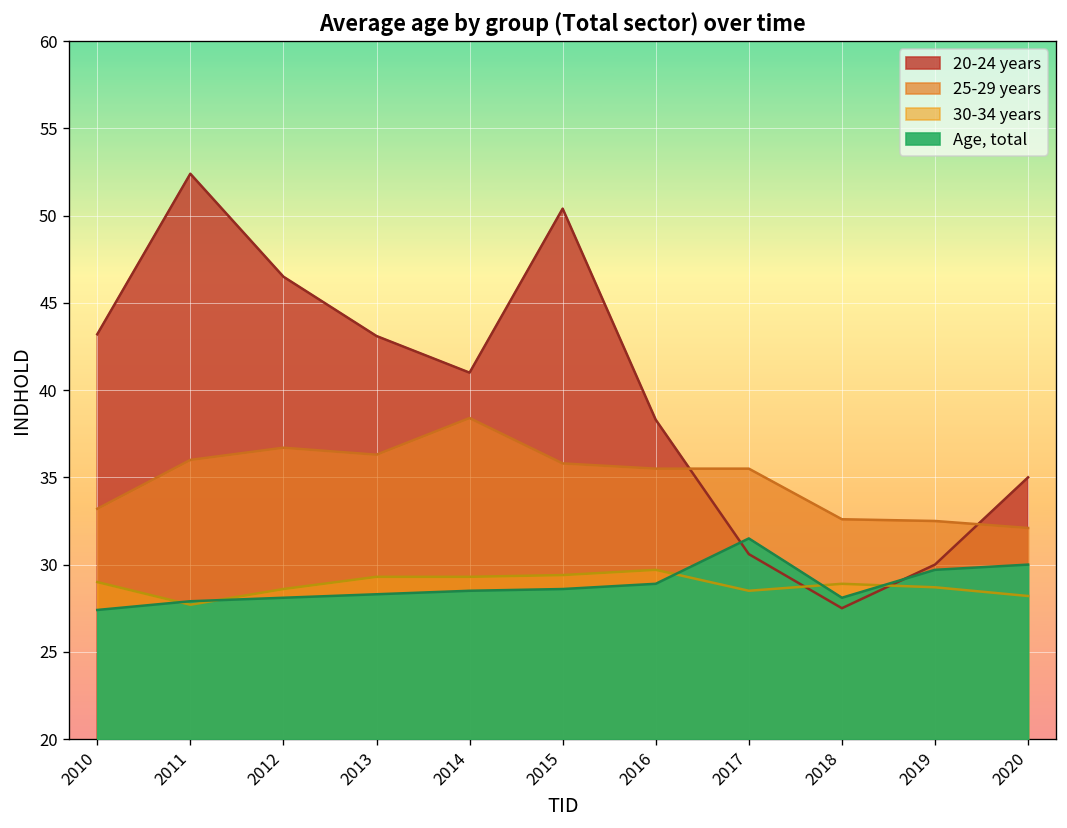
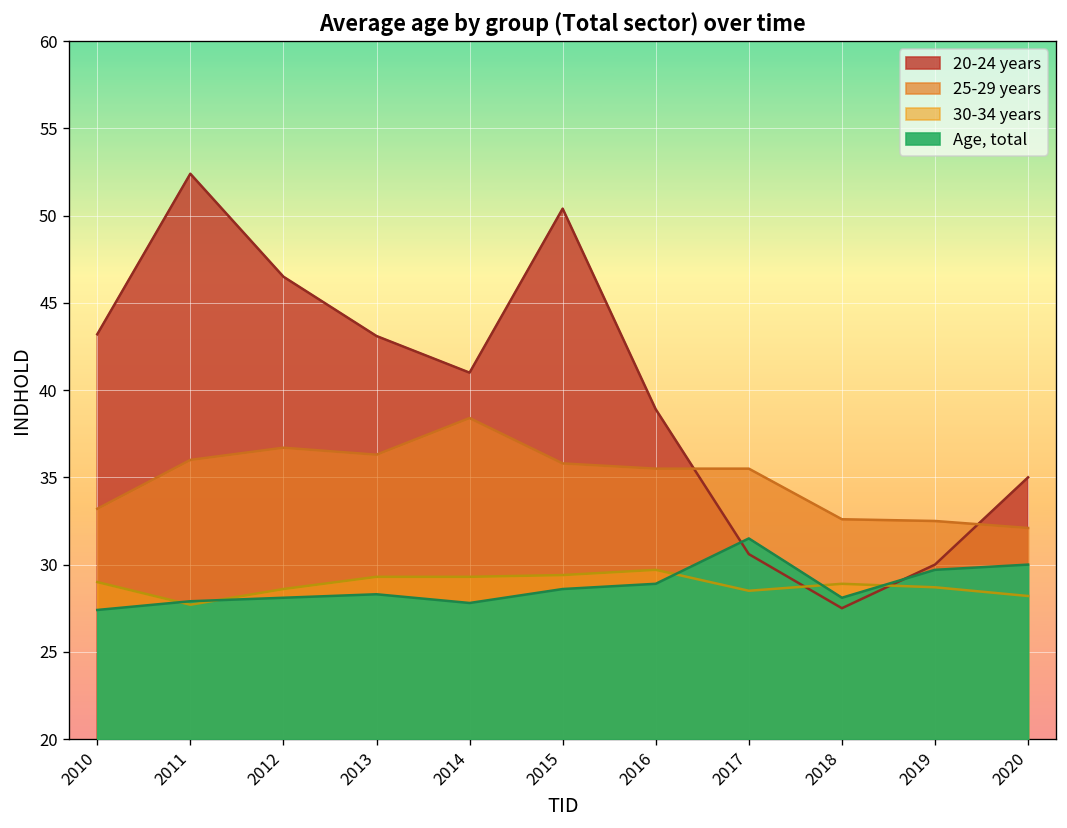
Age, total, 2014: 28.5 -> 27.8
20-24 years, 2016: 38.3 -> 38.9
